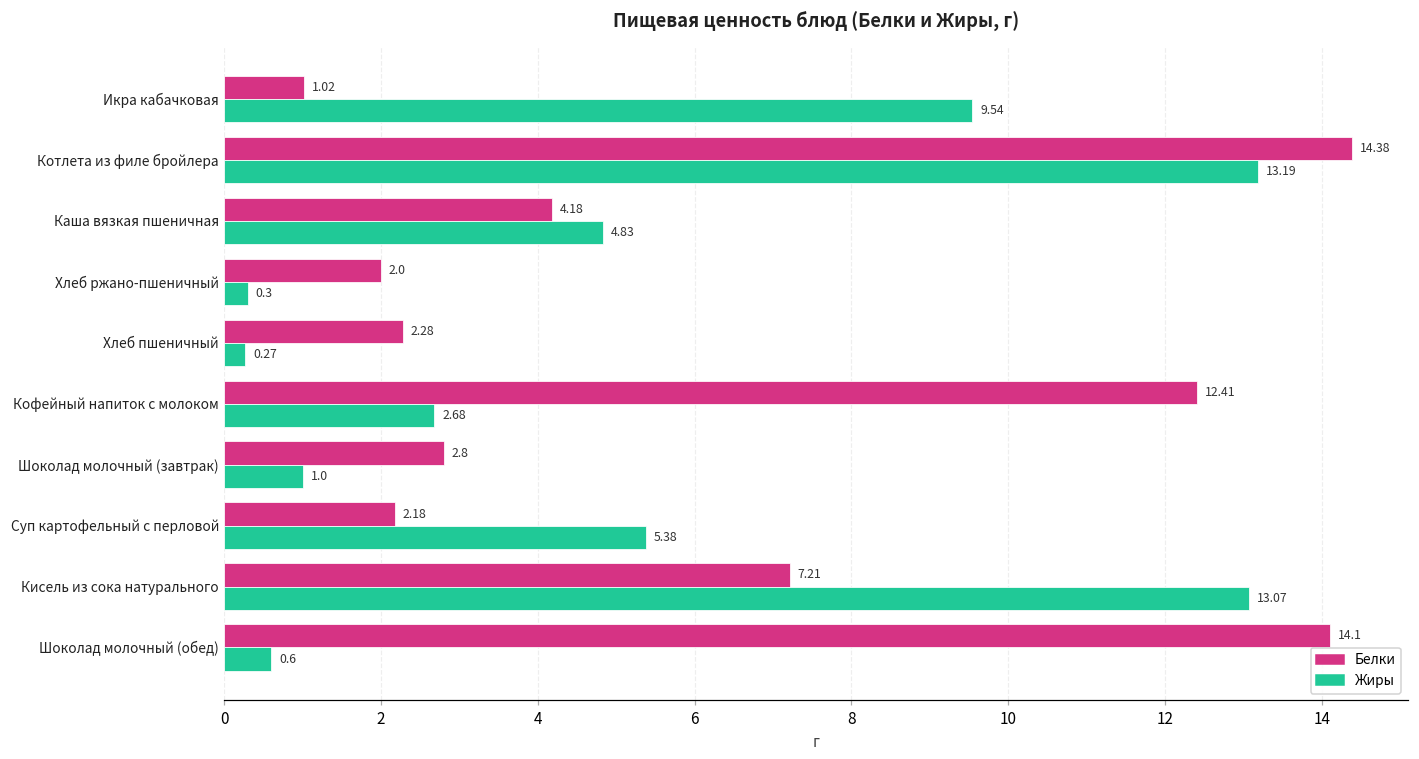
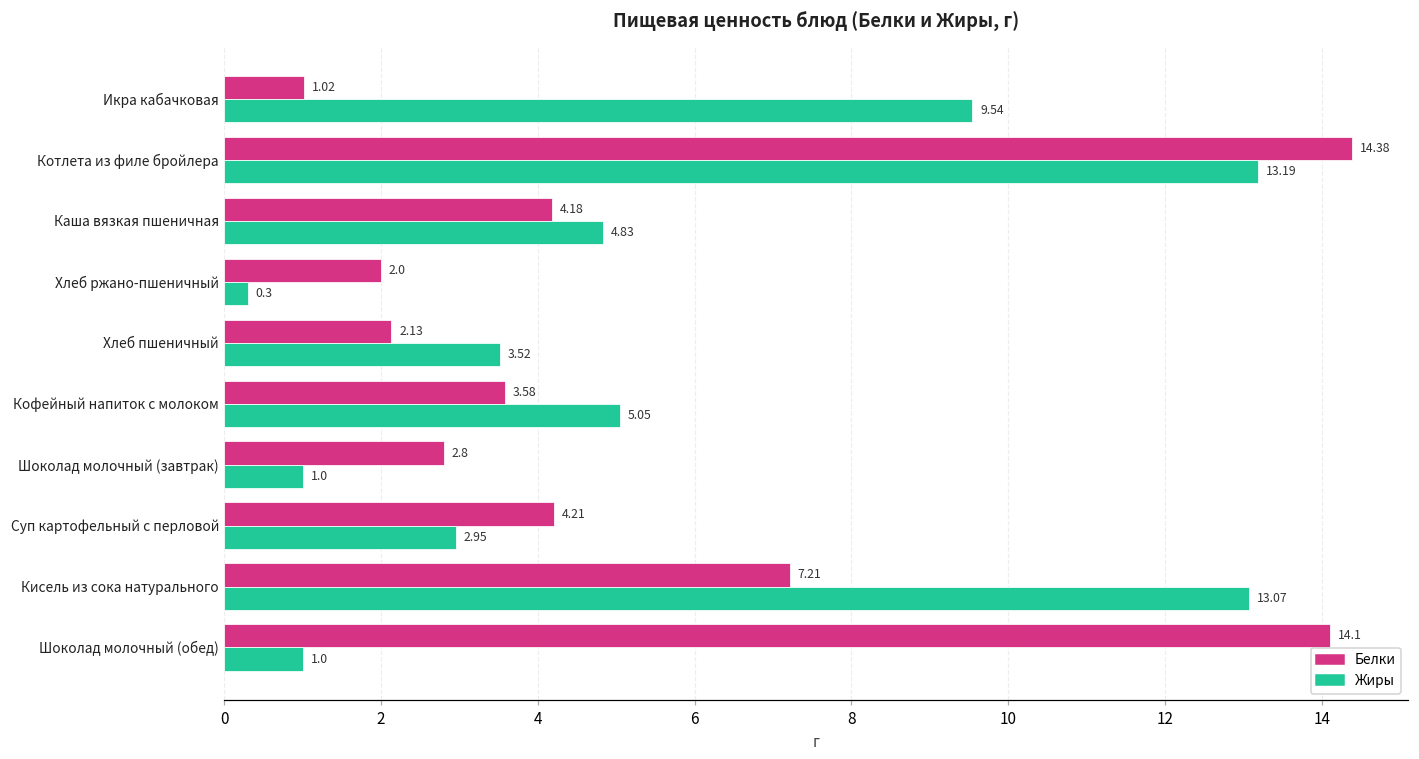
Белки, Хлеб пшеничный: 2.28 -> 2.13
Жиры, Хлеб пшеничный: 0.27 -> 3.52
Белки, Кофейный напиток с молоком: 12.41 -> 3.58
Жиры, Кофейный напиток с молоком: 2.68 -> 5.05
Белки, Суп картофельный с перловой: 2.18 -> 4.21
Жиры, Суп картофельный с перловой: 5.38 -> 2.95
Жиры, Шоколад молочный (обед): 0.6 -> 1.0
